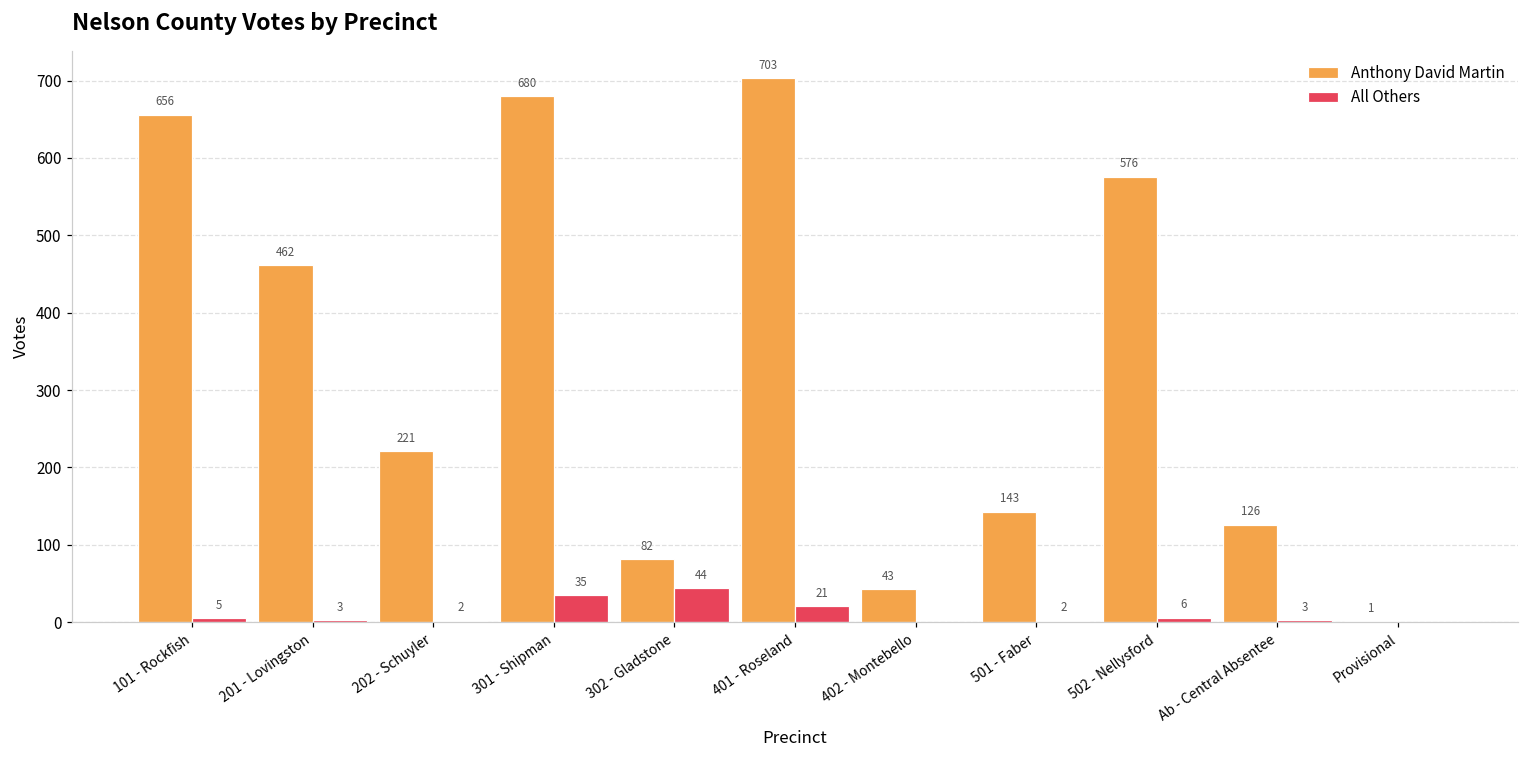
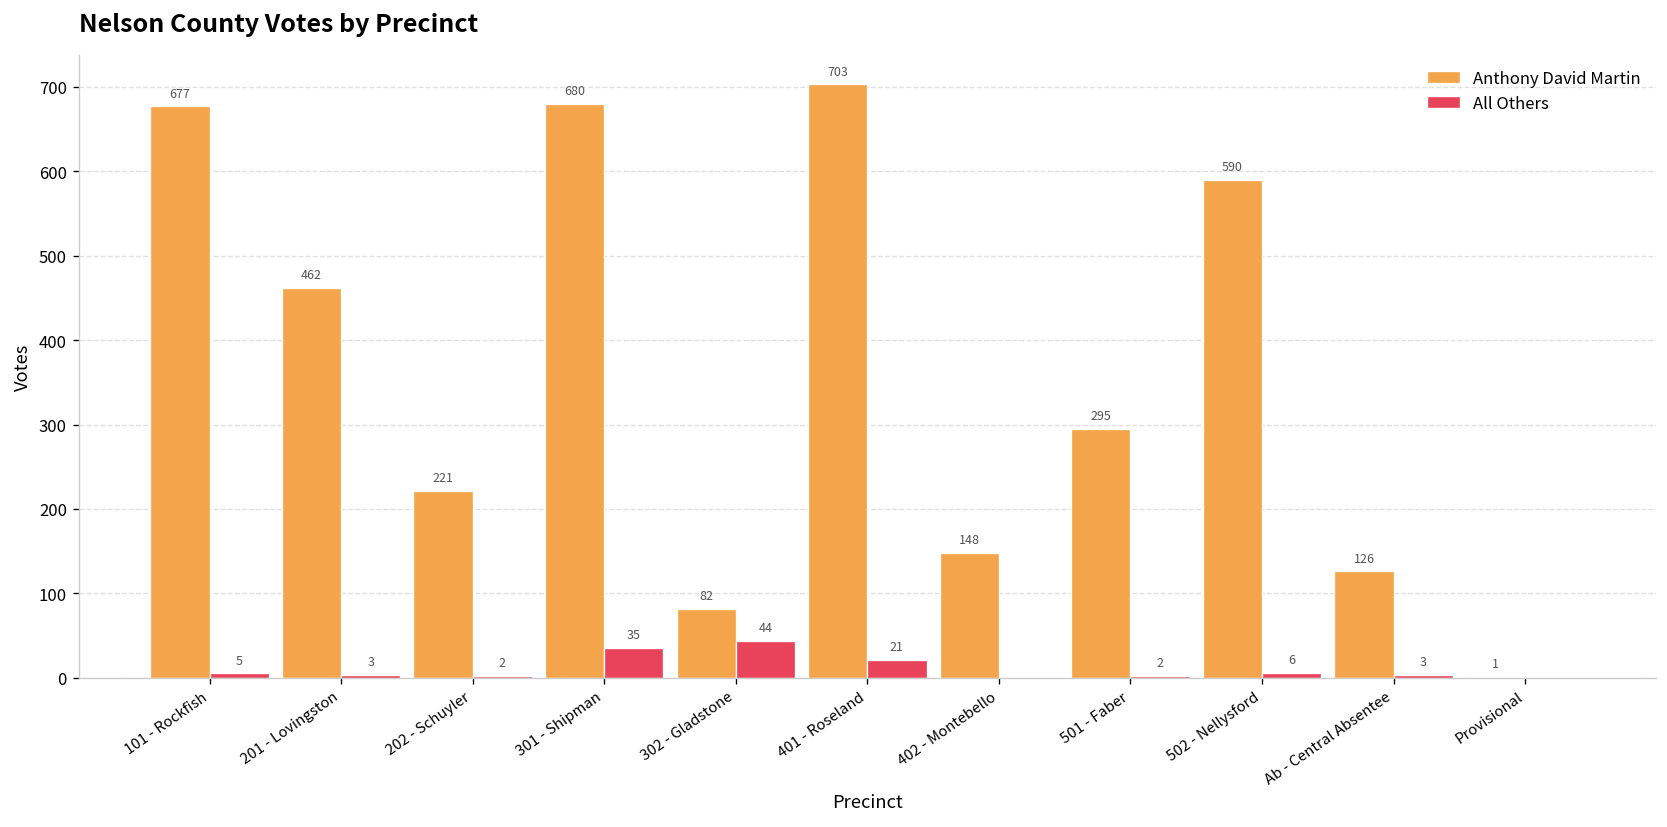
Anthony David Martin, 101 - Rockfish: 656 -> 677
Anthony David Martin, 402 - Montebello: 43 -> 148
Anthony David Martin, 501 - Faber: 143 -> 295
Anthony David Martin, 502 - Nellysford: 576 -> 590
